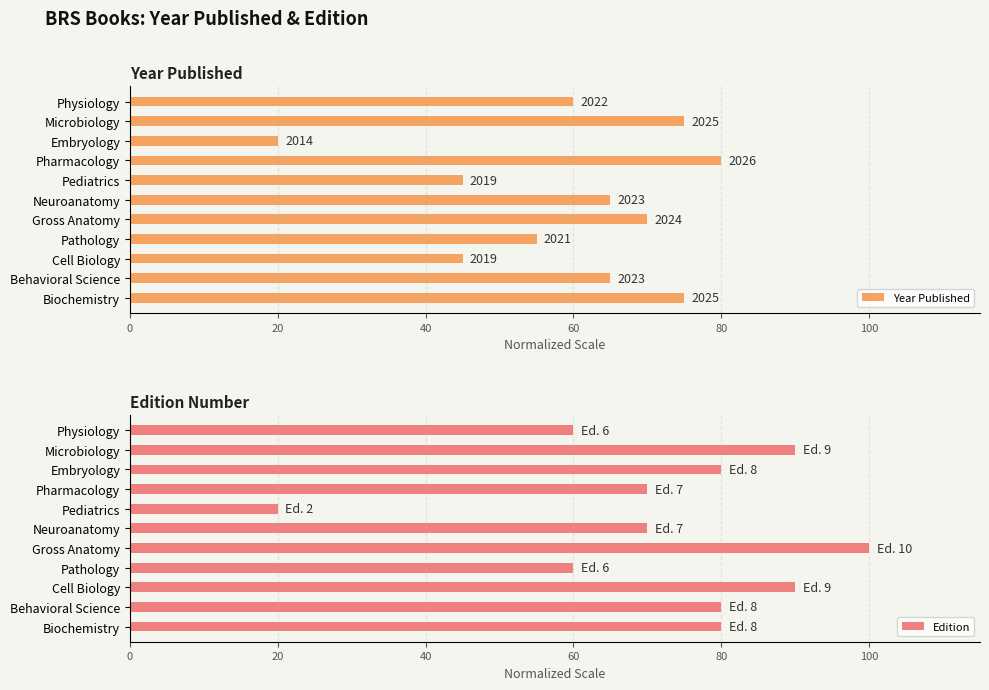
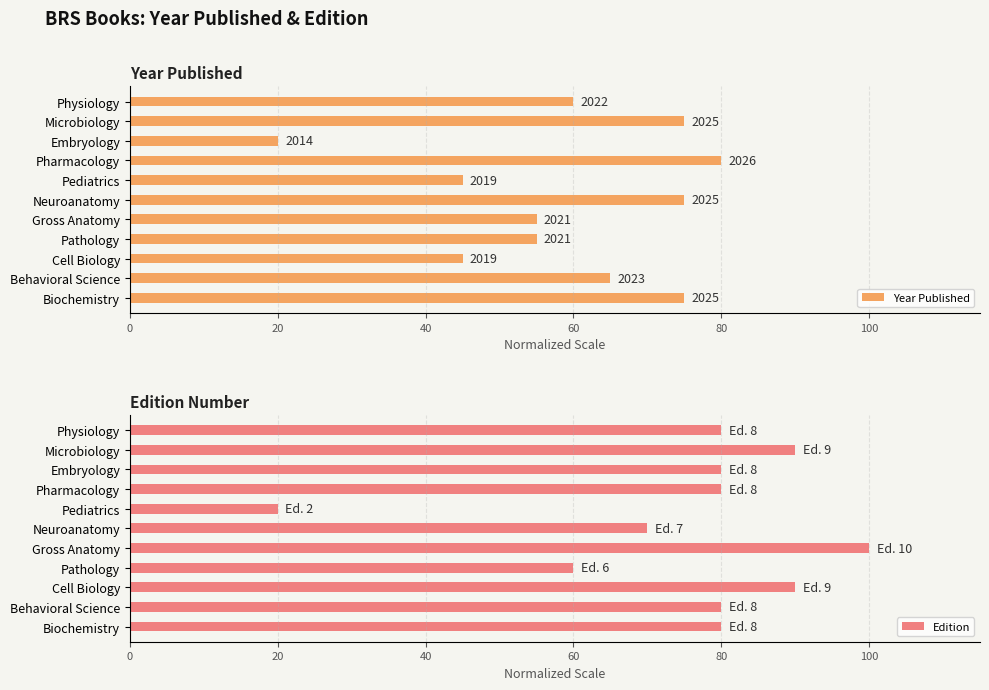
Year Published, Neuroanatomy: 2023 -> 2025
Year Published, Gross Anatomy: 2024 -> 2021
Edition Number, Physiology: 6 -> 8
Edition Number, Pharmacology: 7 -> 8
